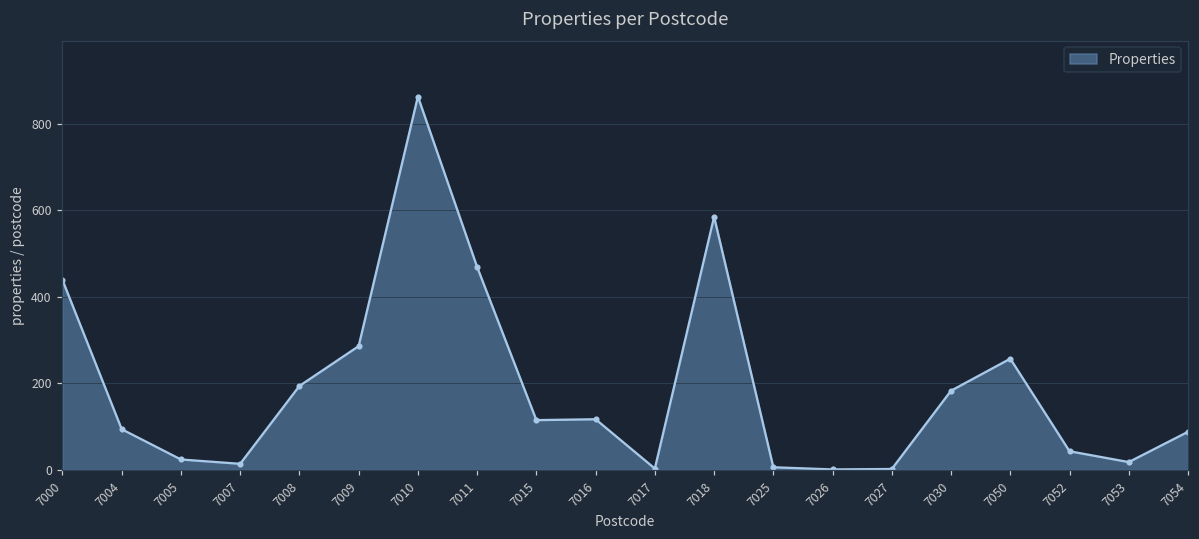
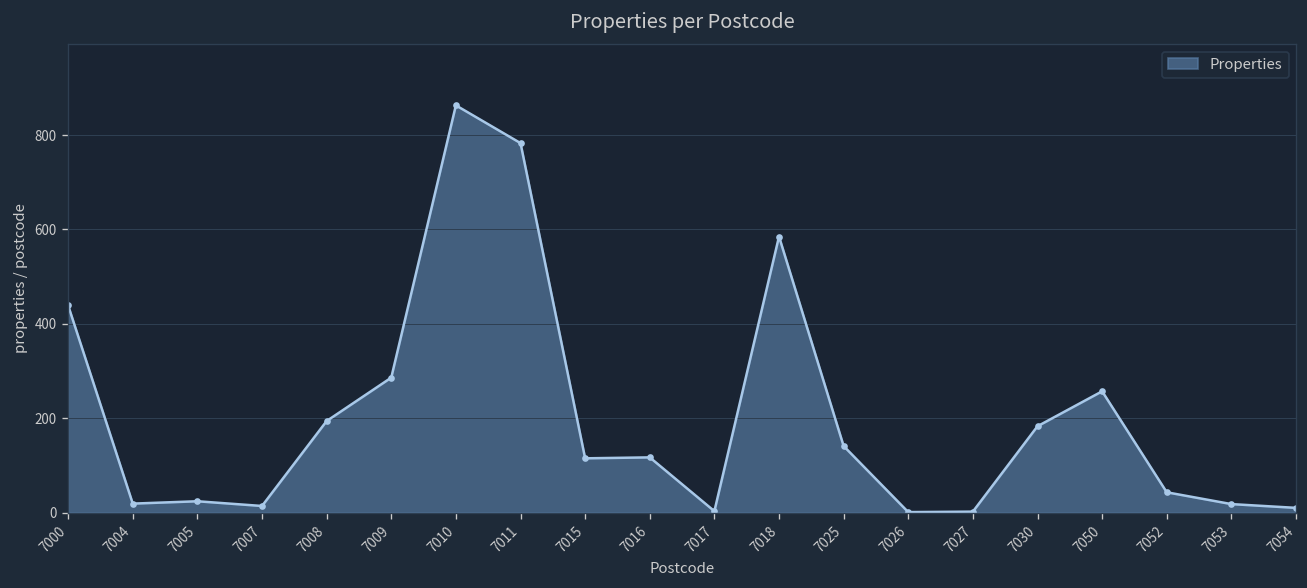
7004: 90 -> 20
7011: 470 -> 780
7025: 10 -> 140
7054: 90 -> 10
